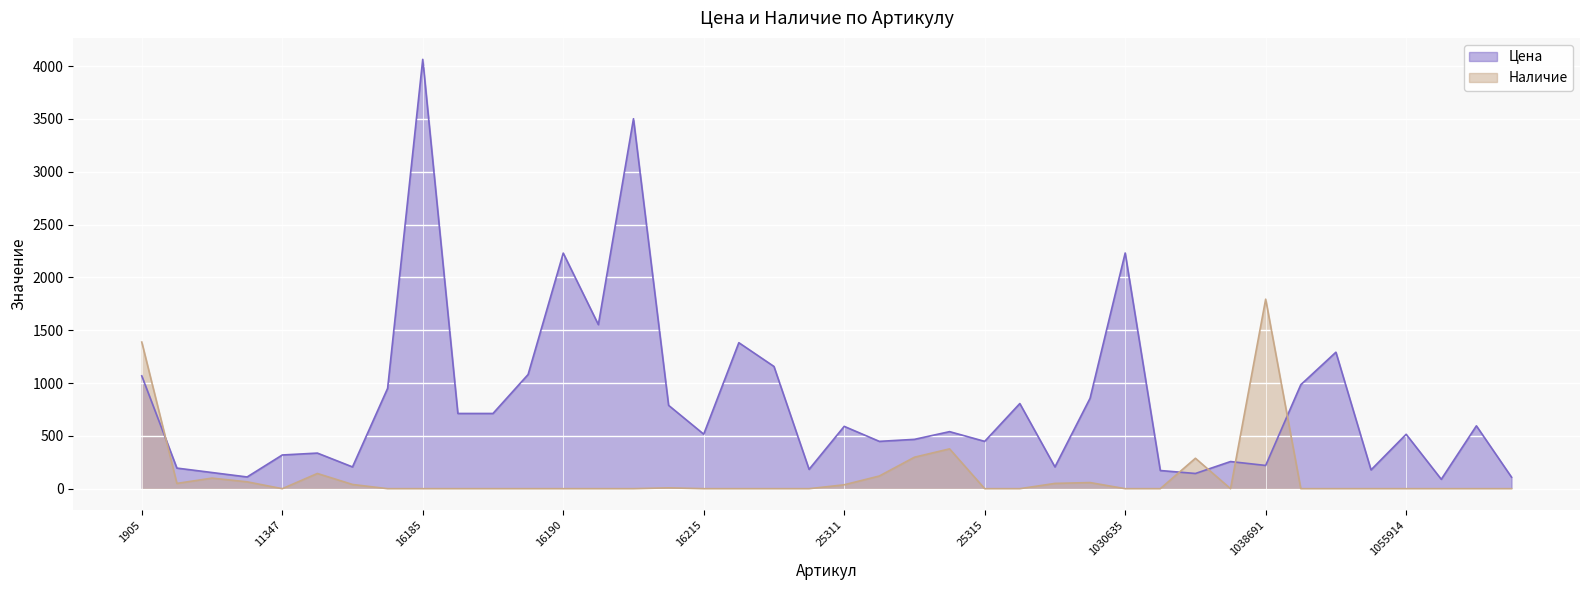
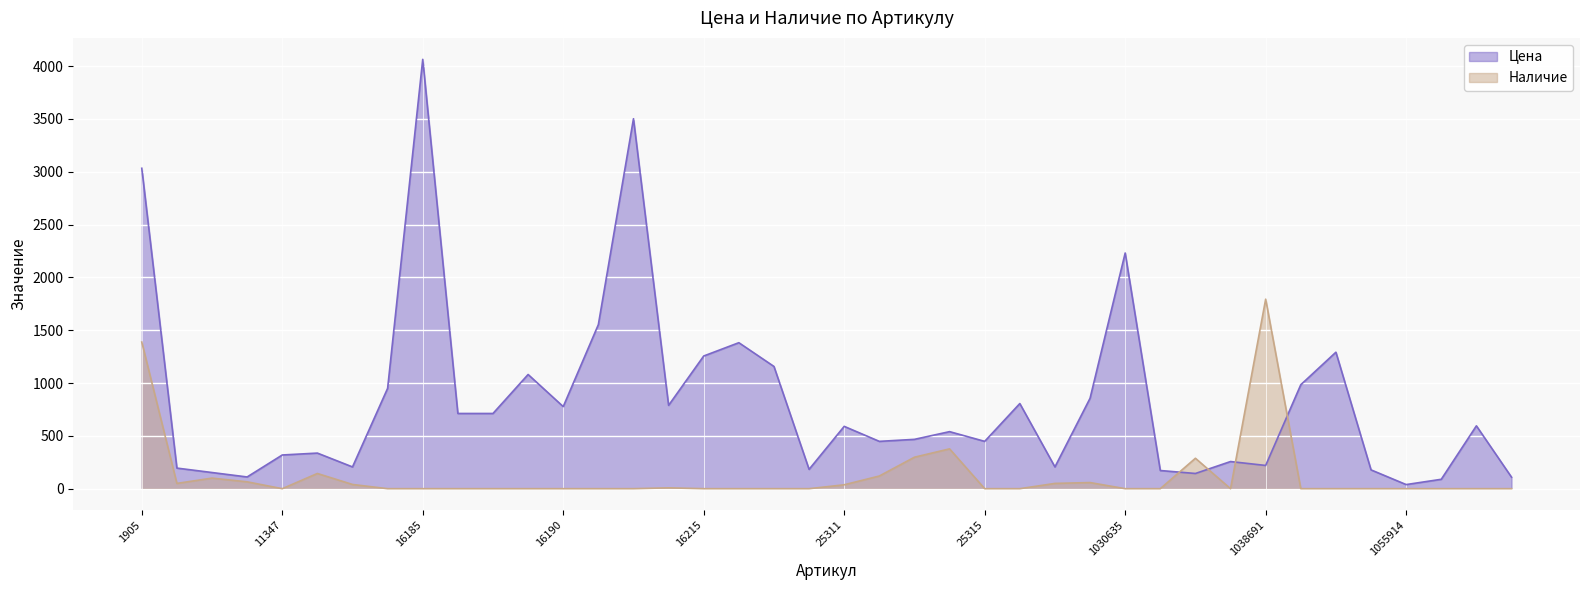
Цена, 1905: 1070 -> 3030
Цена, 16190: 2230 -> 780
Цена, 16215: 520 -> 1260
Цена, 1055914: 520 -> 40
